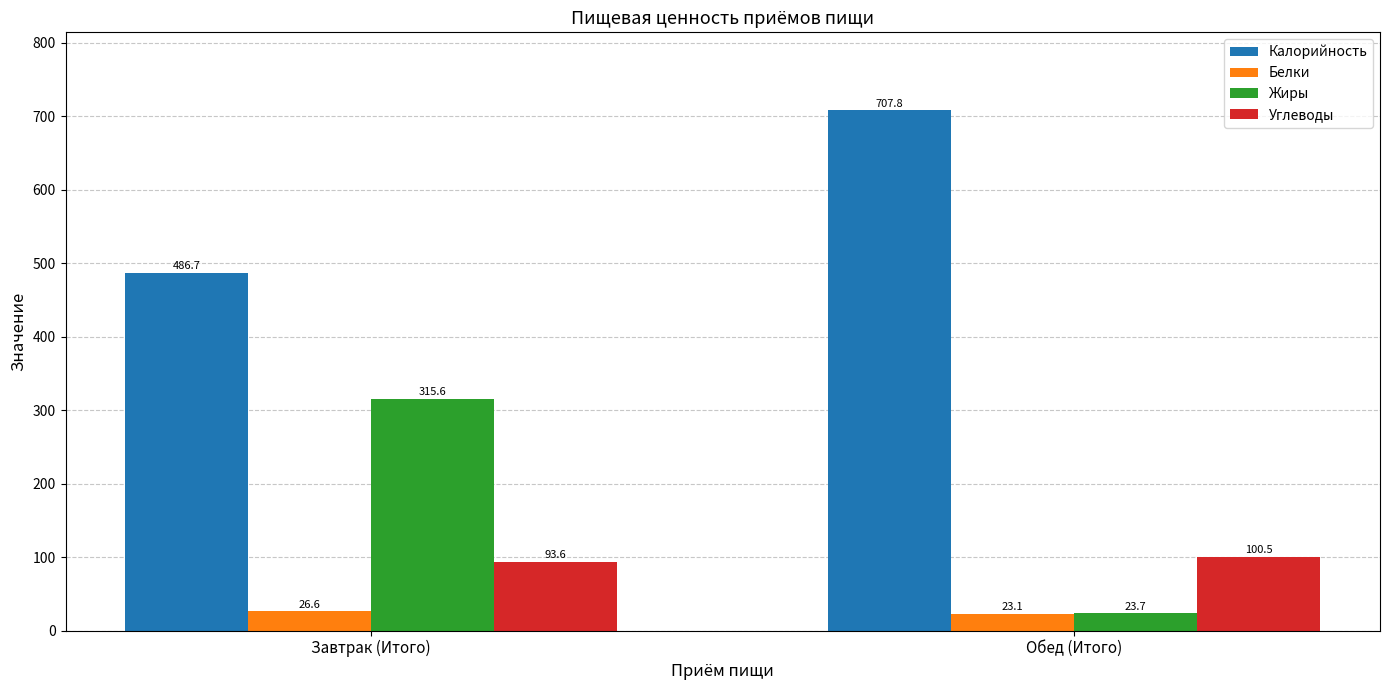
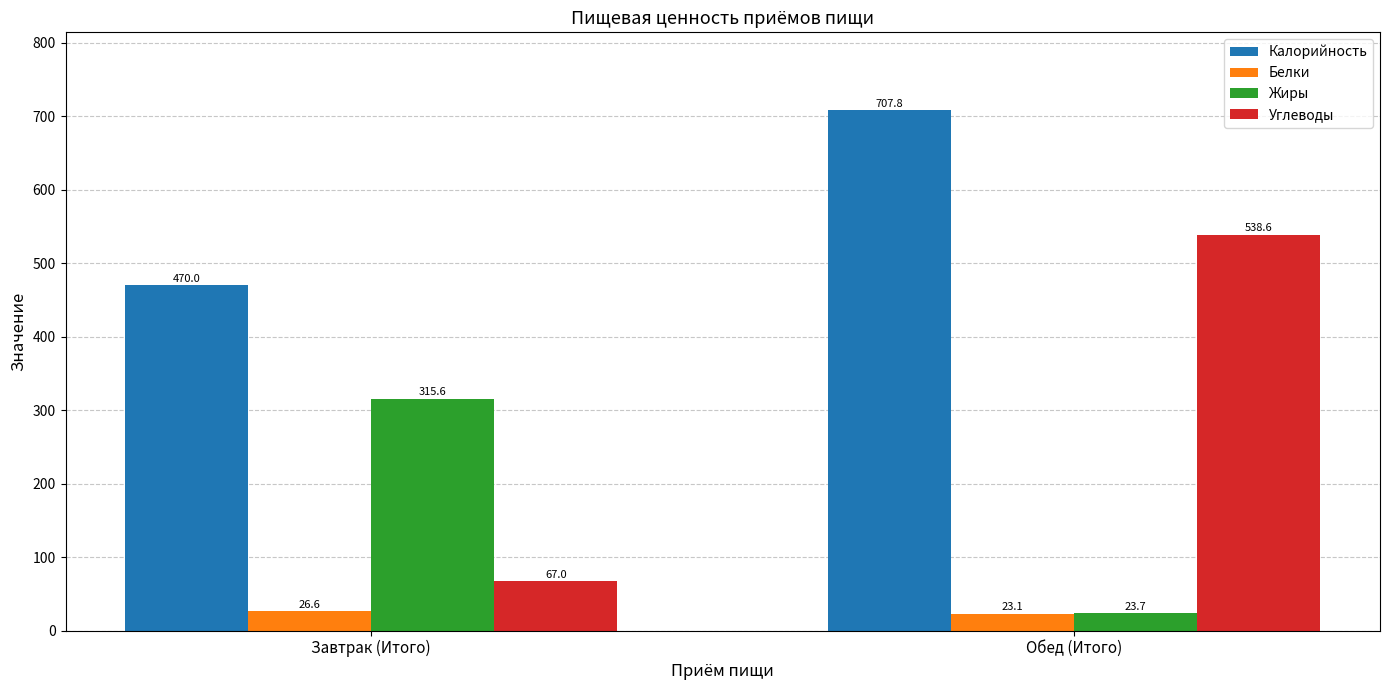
Калорийность, Завтрак (Итого): 486.7 -> 470.0
Углеводы, Завтрак (Итого): 93.6 -> 67.0
Углеводы, Обед (Итого): 100.5 -> 538.6
